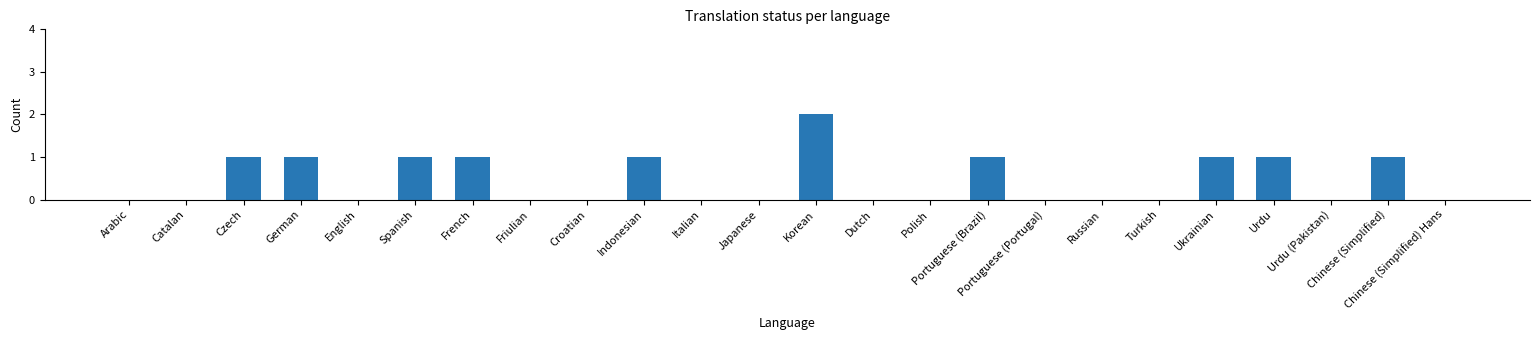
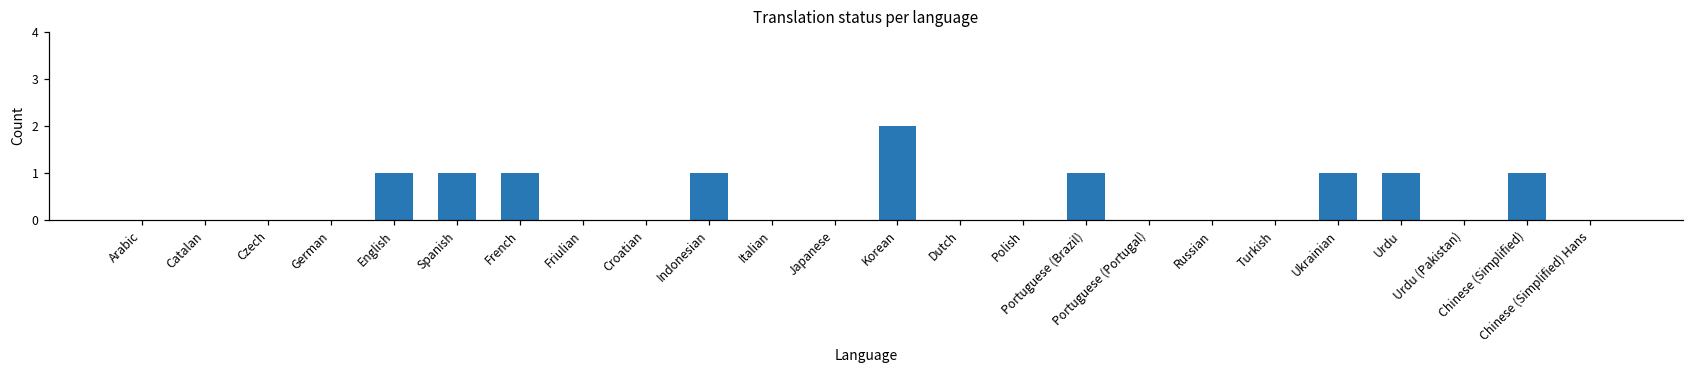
Czech: 1 -> 0
German: 1 -> 0
English: 0 -> 1
